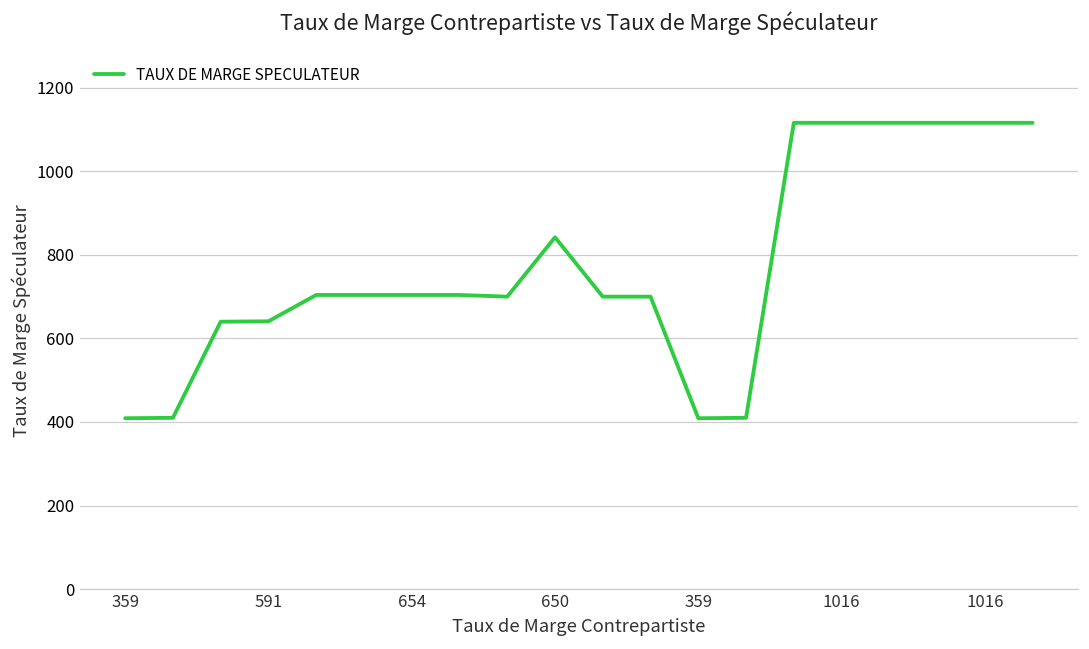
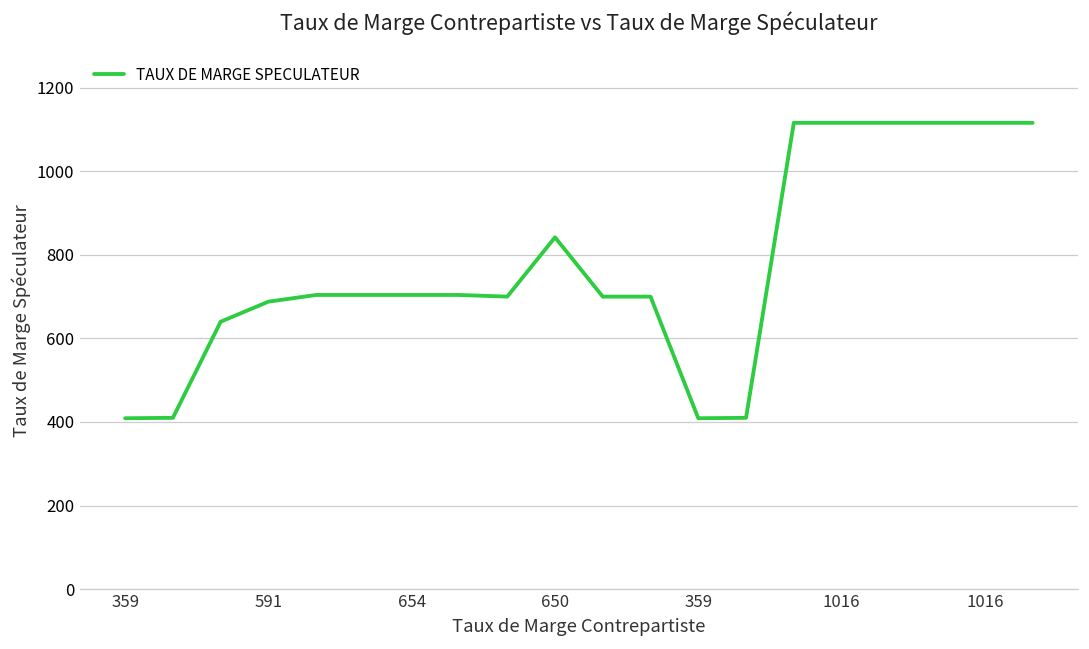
591: 640 -> 690
